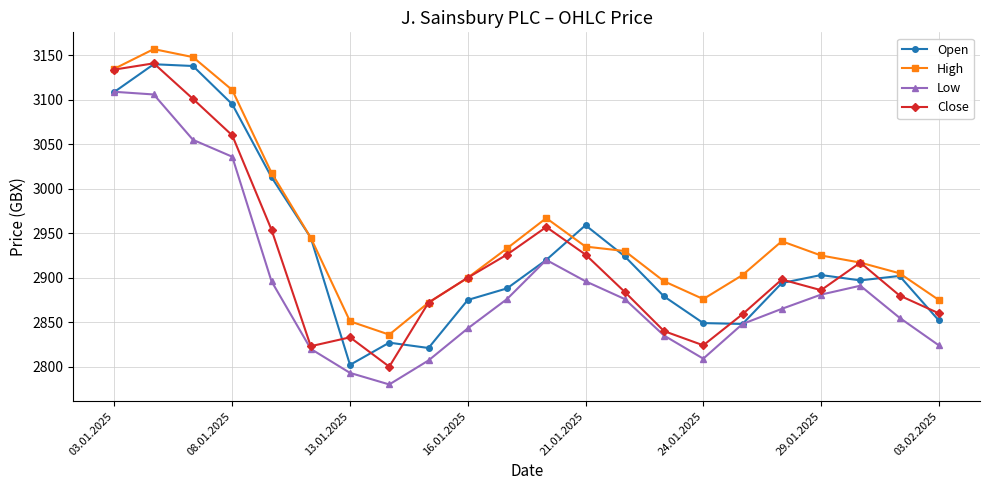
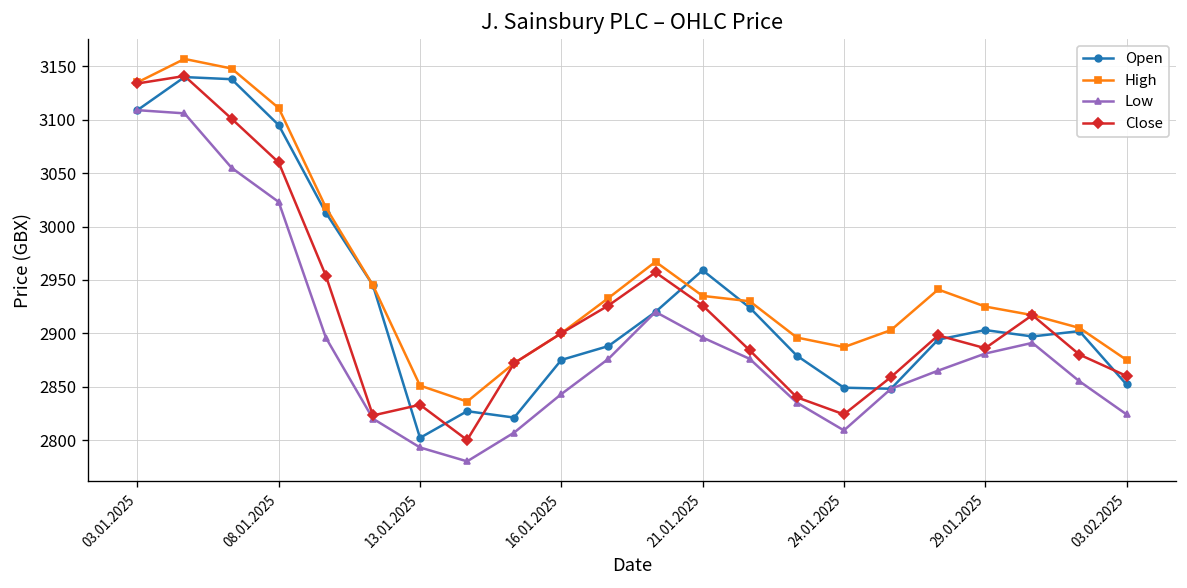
Low, 08.01.2025: 3040 -> 3020
High, 24.01.2025: 2880 -> 2890
